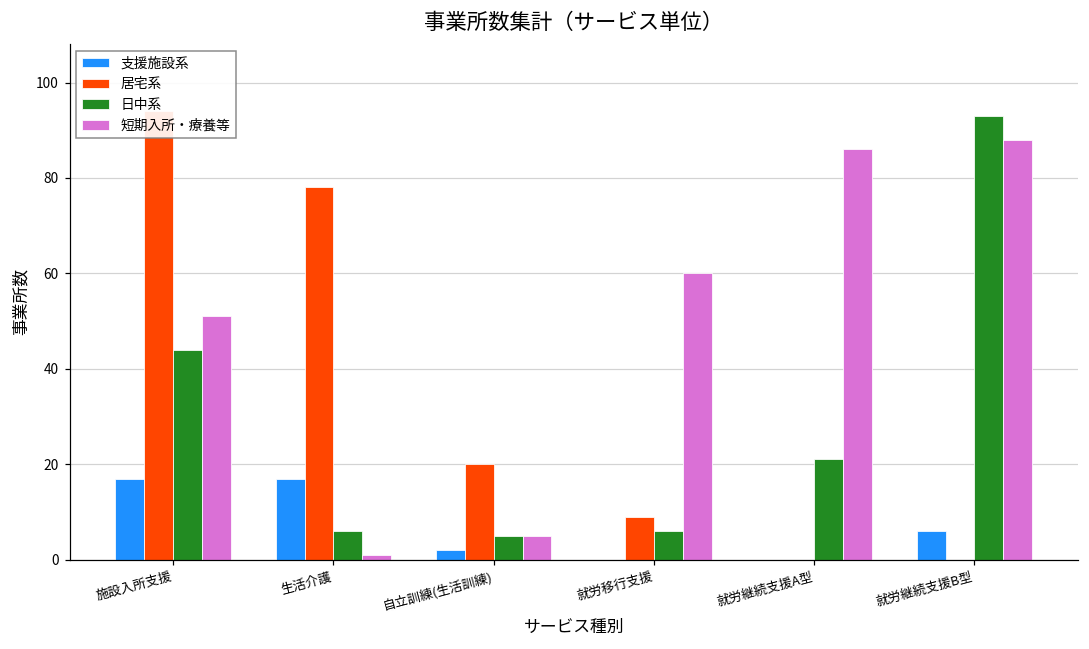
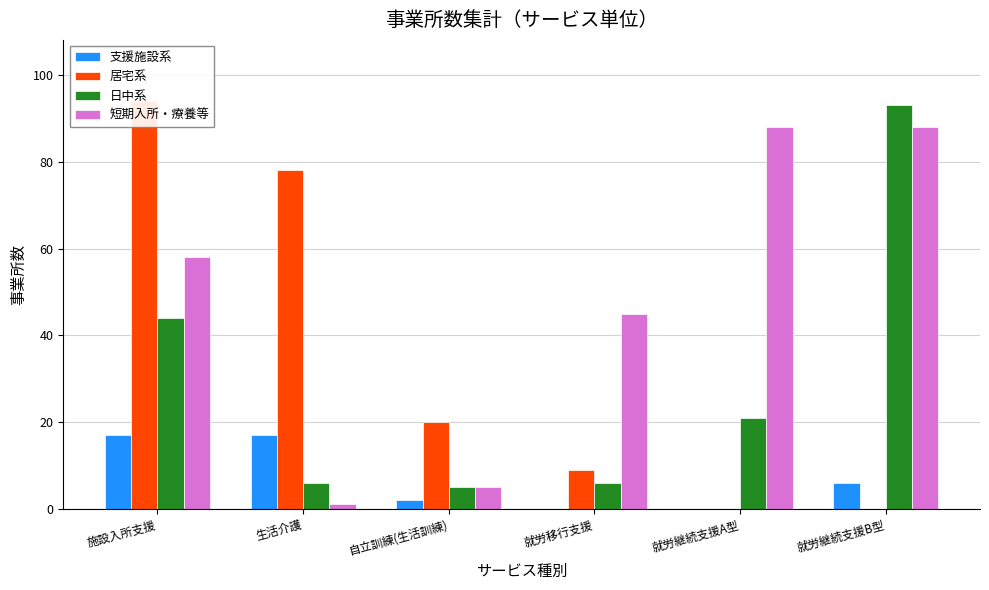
短期入所・療養等, 施設入所支援: 51 -> 58
短期入所・療養等, 就労移行支援: 60 -> 45
短期入所・療養等, 就労継続支援A型: 86 -> 88
